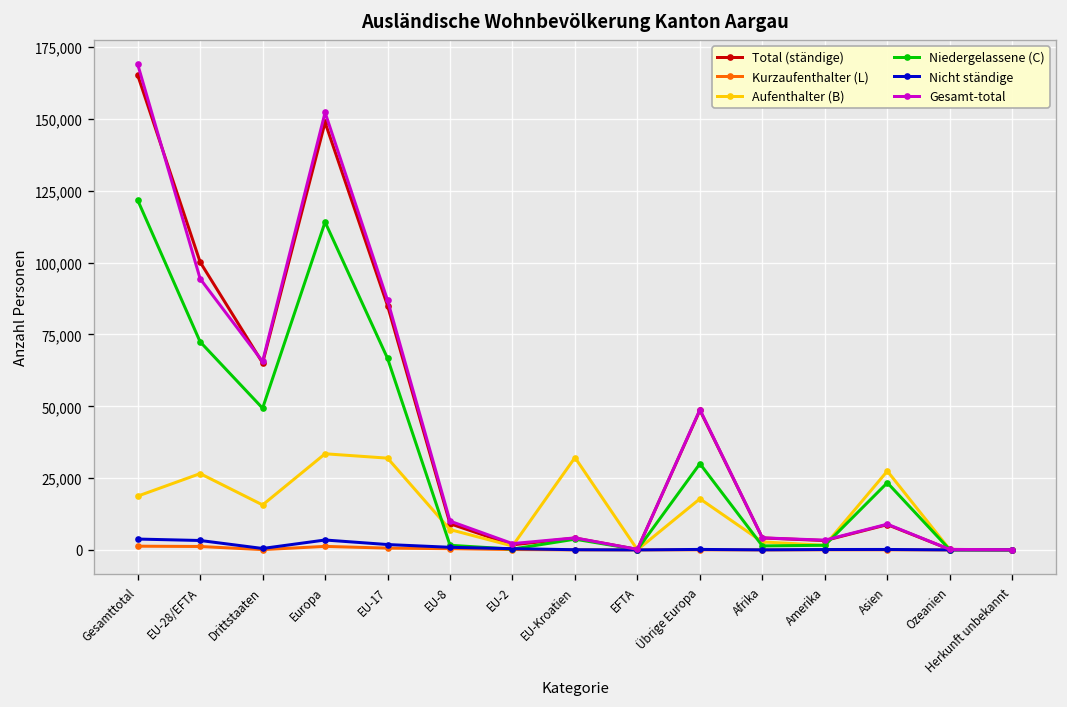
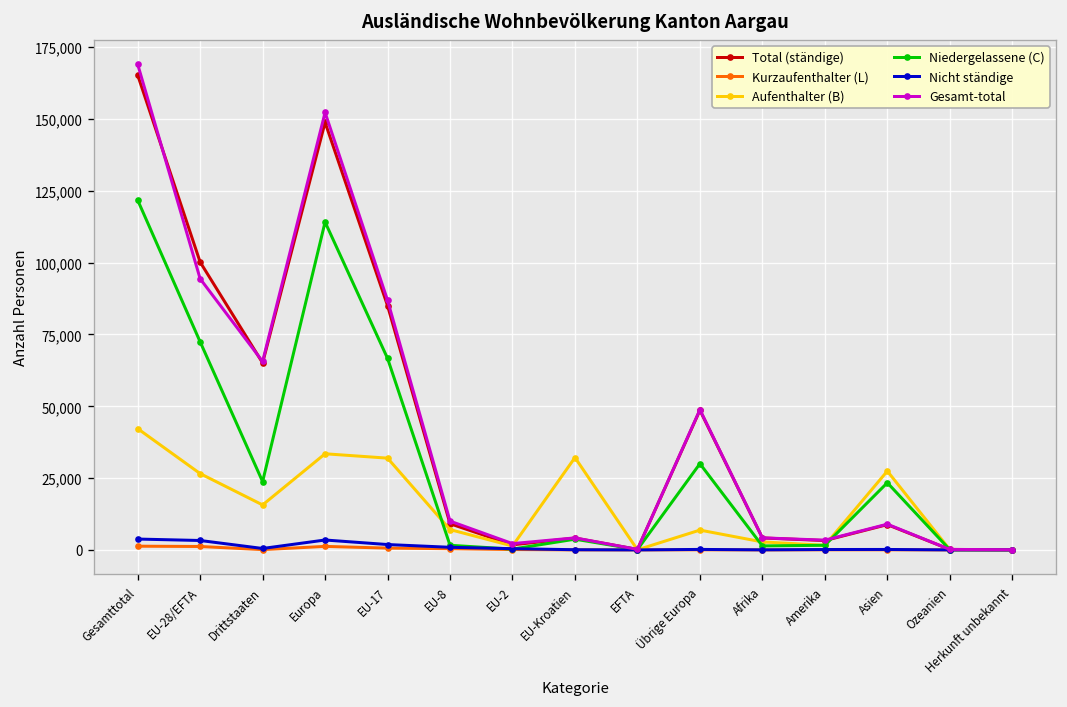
Aufenthalter (B), Gesamttotal: 19,000 -> 42,000
Niedergelassene (C), Drittstaaten: 49,000 -> 24,000
Aufenthalter (B), Übrige Europa: 18,000 -> 7,000
